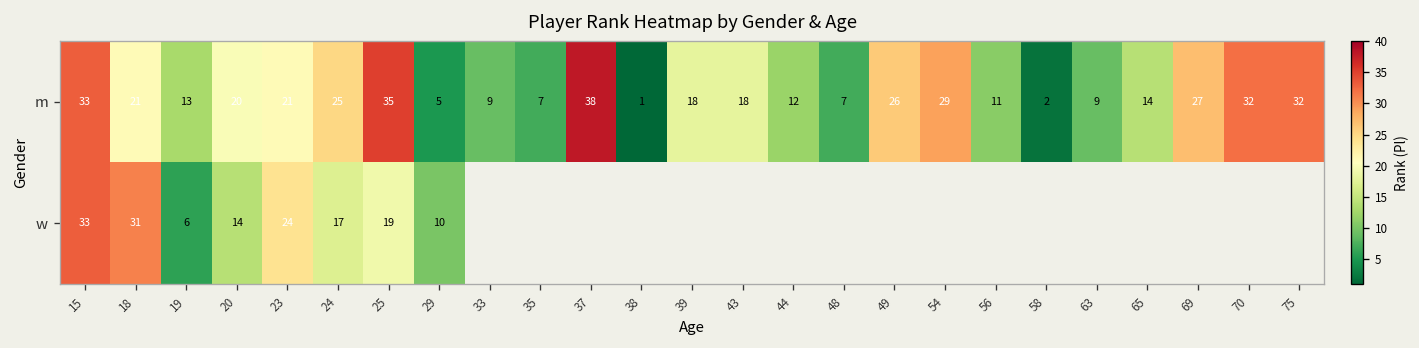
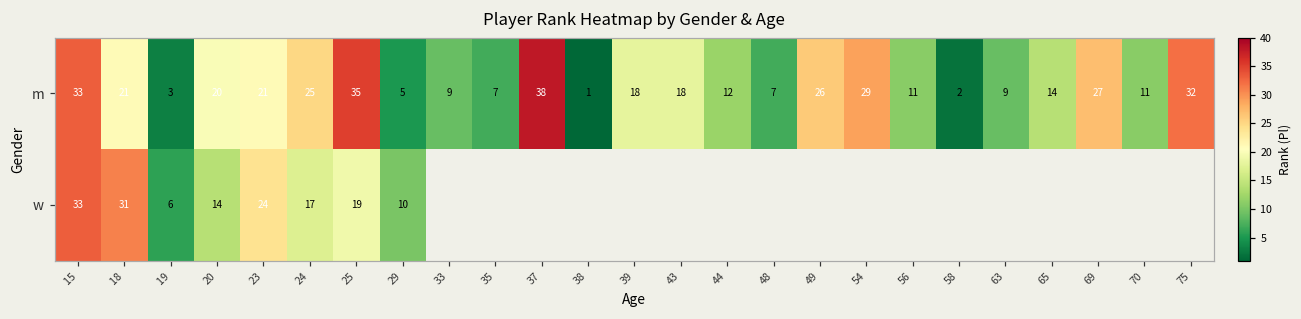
m, 19: 13 -> 3
m, 70: 32 -> 11
